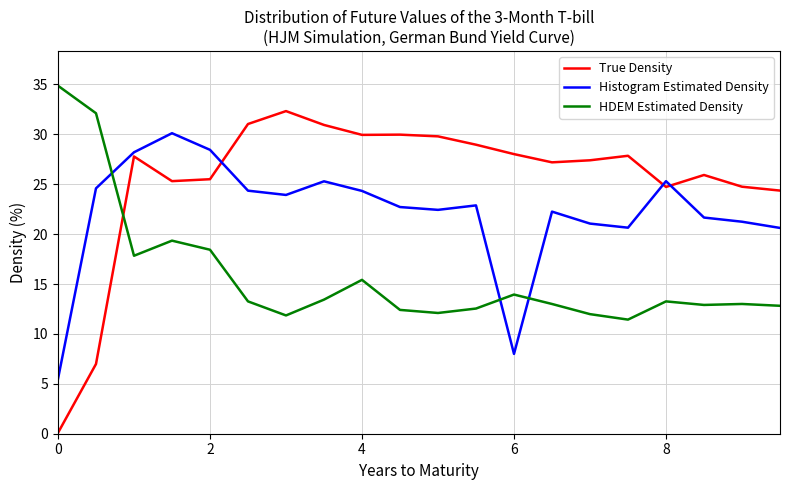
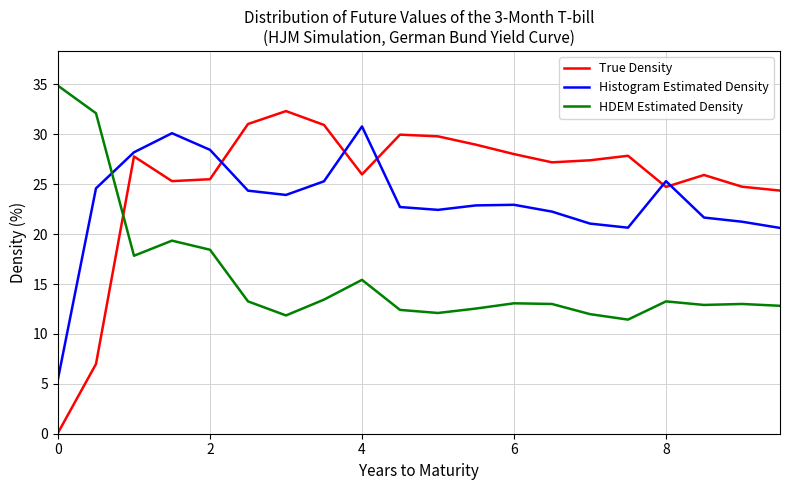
True Density, 4: 30 -> 26
Histogram Estimated Density, 4: 24 -> 31
Histogram Estimated Density, 6: 8 -> 23
HDEM Estimated Density, 6: 14 -> 13
